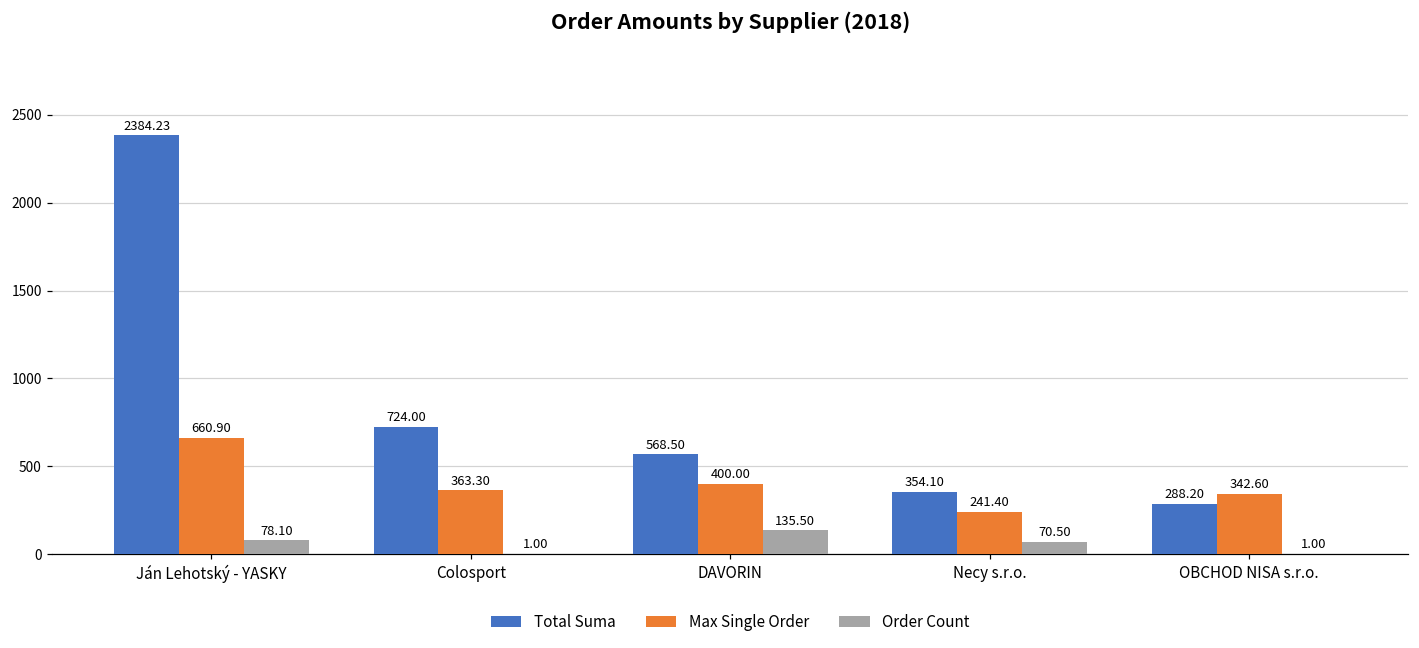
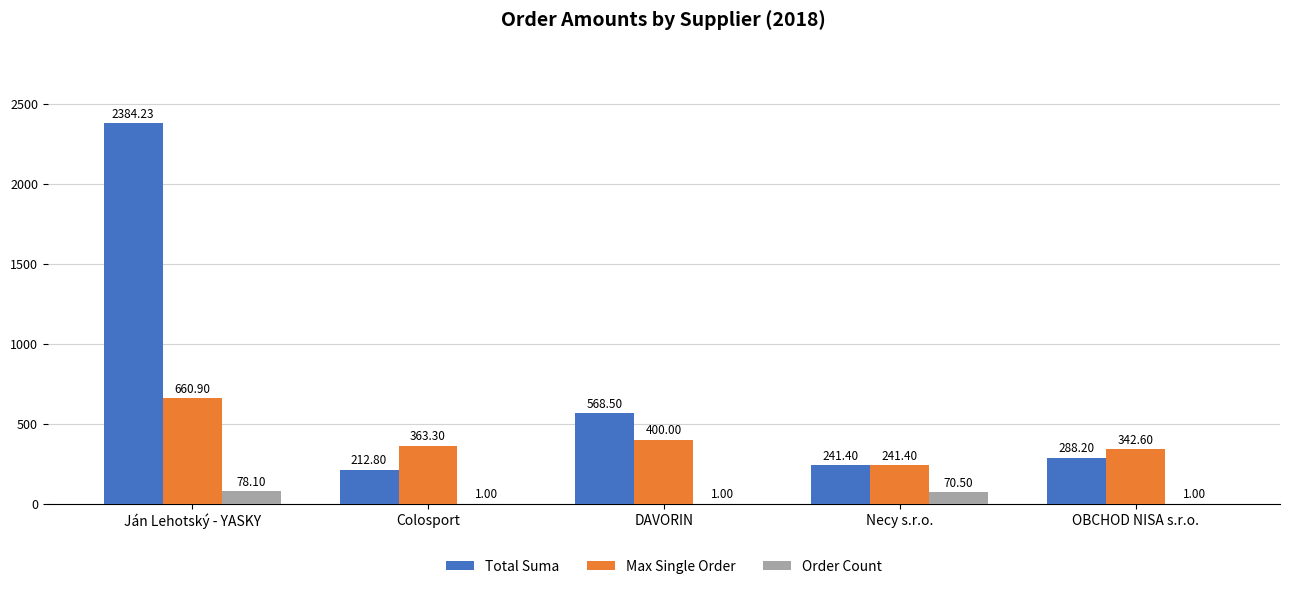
Total Suma, Colosport: 724.00 -> 212.80
Order Count, DAVORIN: 135.50 -> 1.00
Total Suma, Necy s.r.o.: 354.10 -> 241.40
